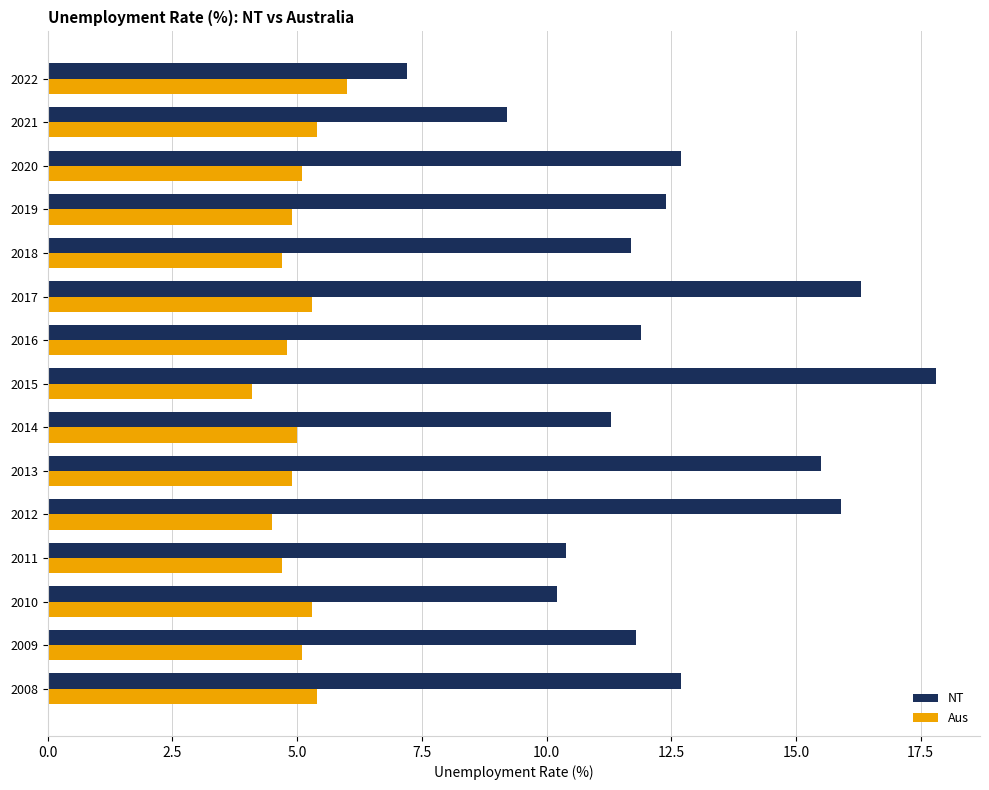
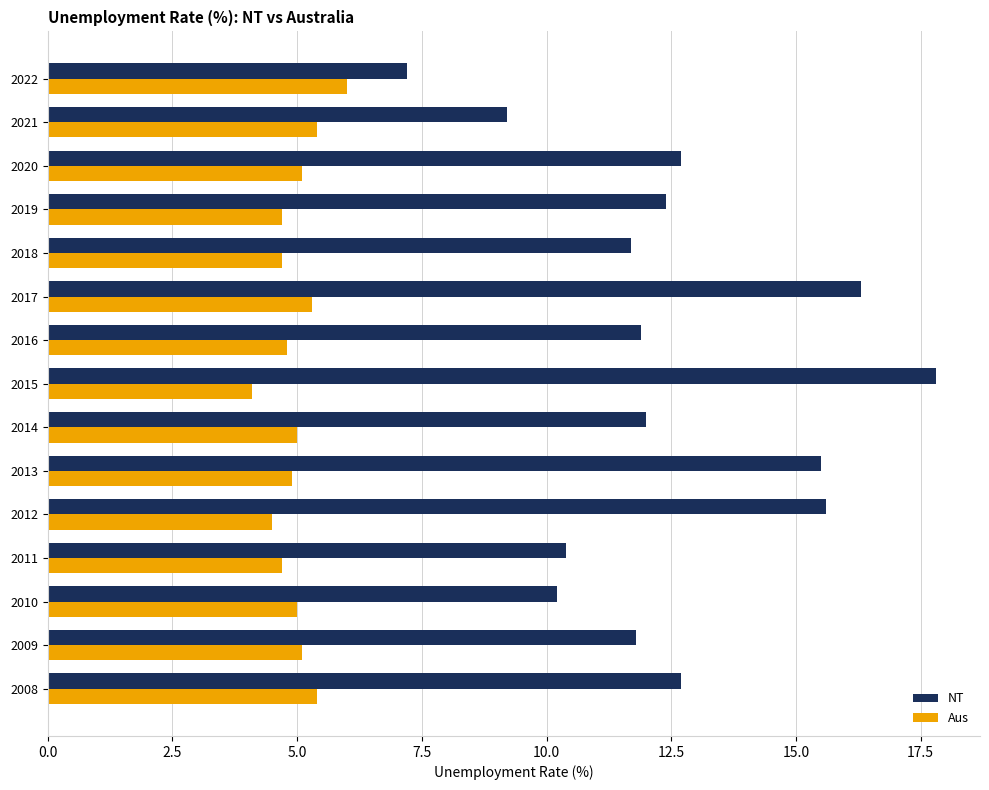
Aus, 2019: 4.9 -> 4.7
NT, 2014: 11.3 -> 12.0
NT, 2012: 15.9 -> 15.6
Aus, 2010: 5.3 -> 5.0
